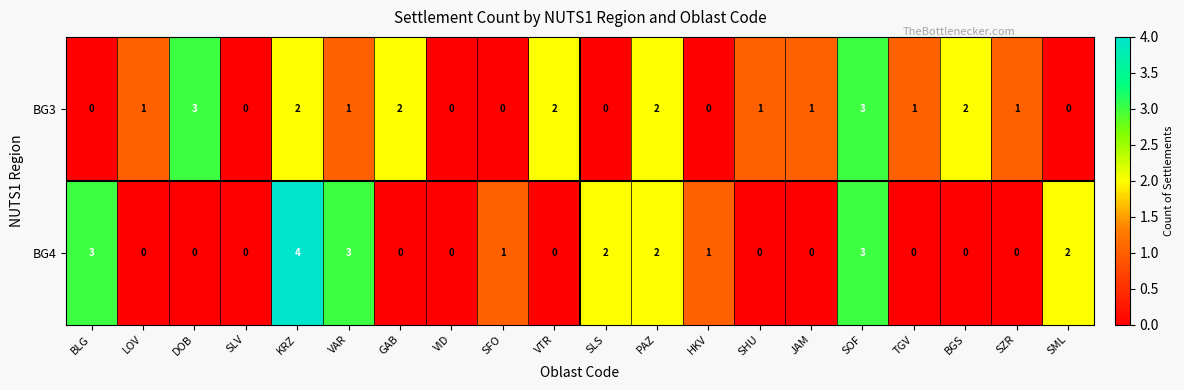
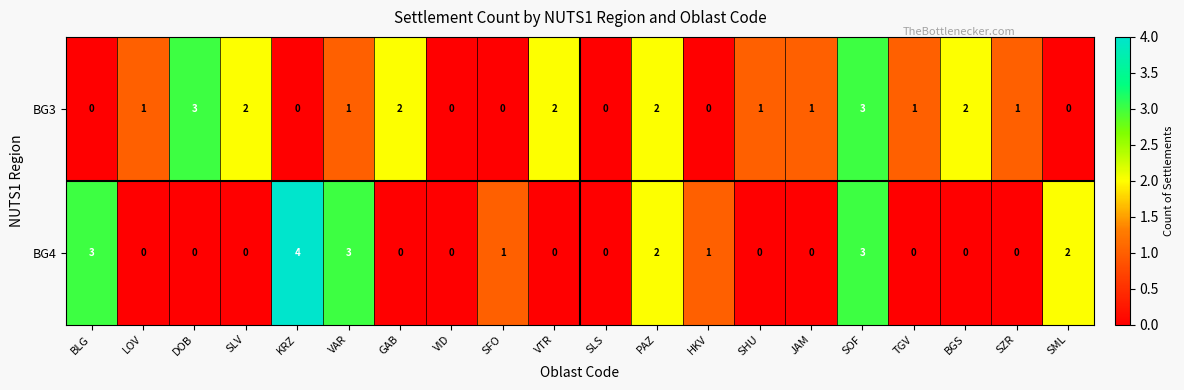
BG3, SLV: 0 -> 2
BG3, KRZ: 2 -> 0
BG4, SLS: 2 -> 0
